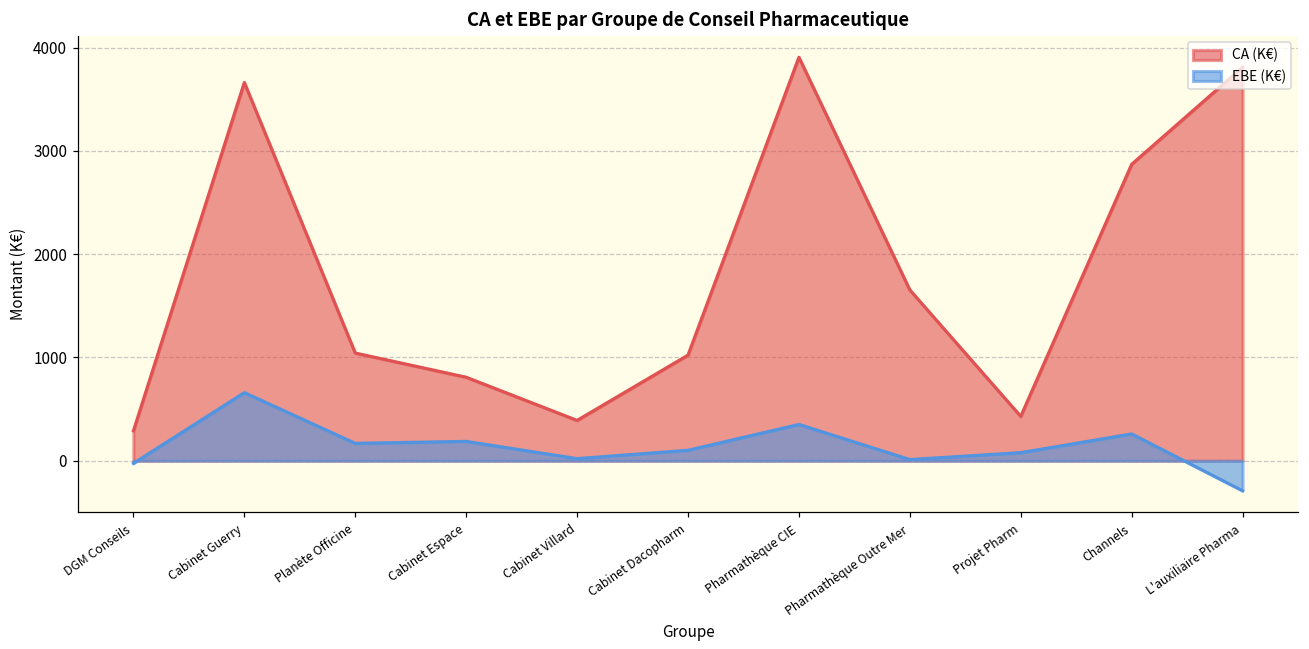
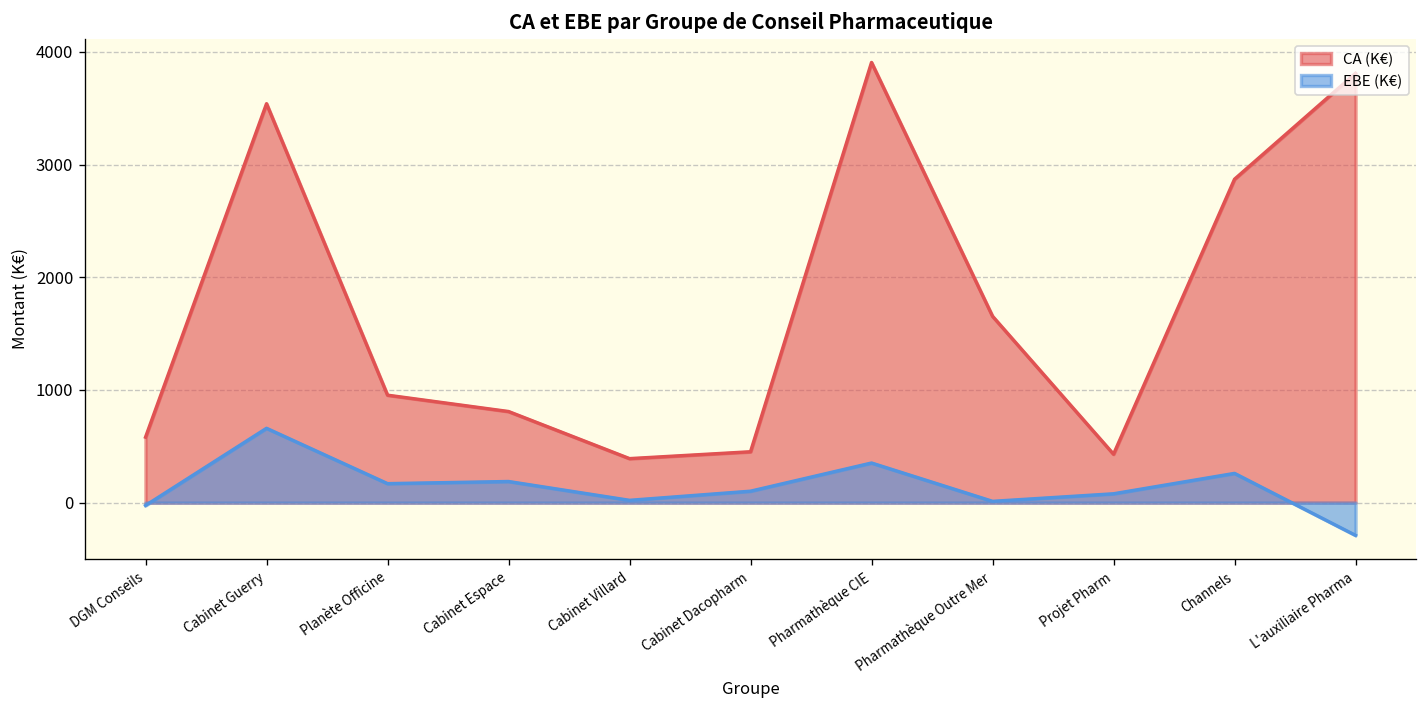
CA (K€), DGM Conseils: 300 -> 600
CA (K€), Cabinet Guerry: 3700 -> 3500
CA (K€), Planète Officine: 1040 -> 950
CA (K€), Cabinet Dacopharm: 1000 -> 500
